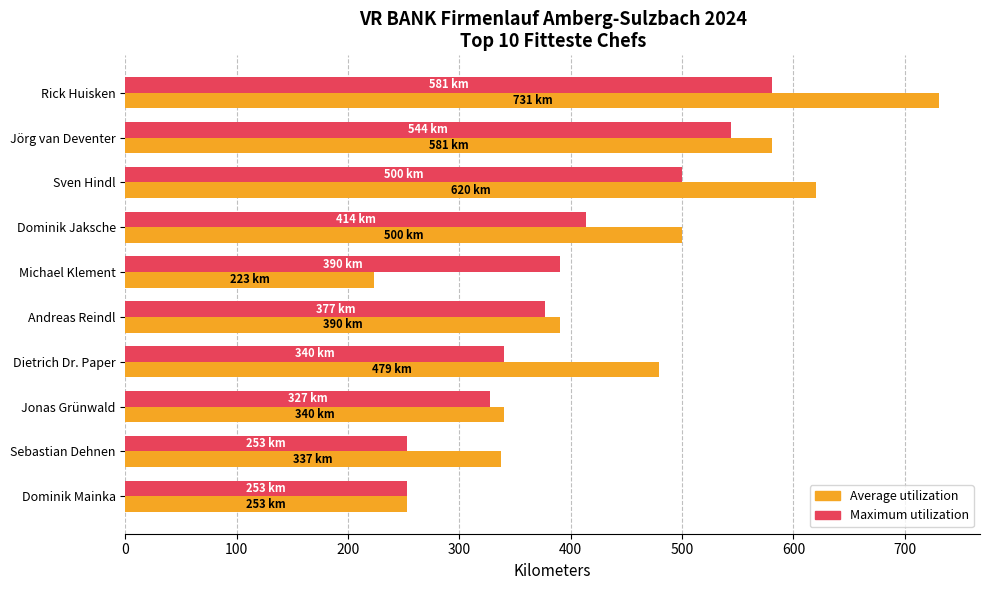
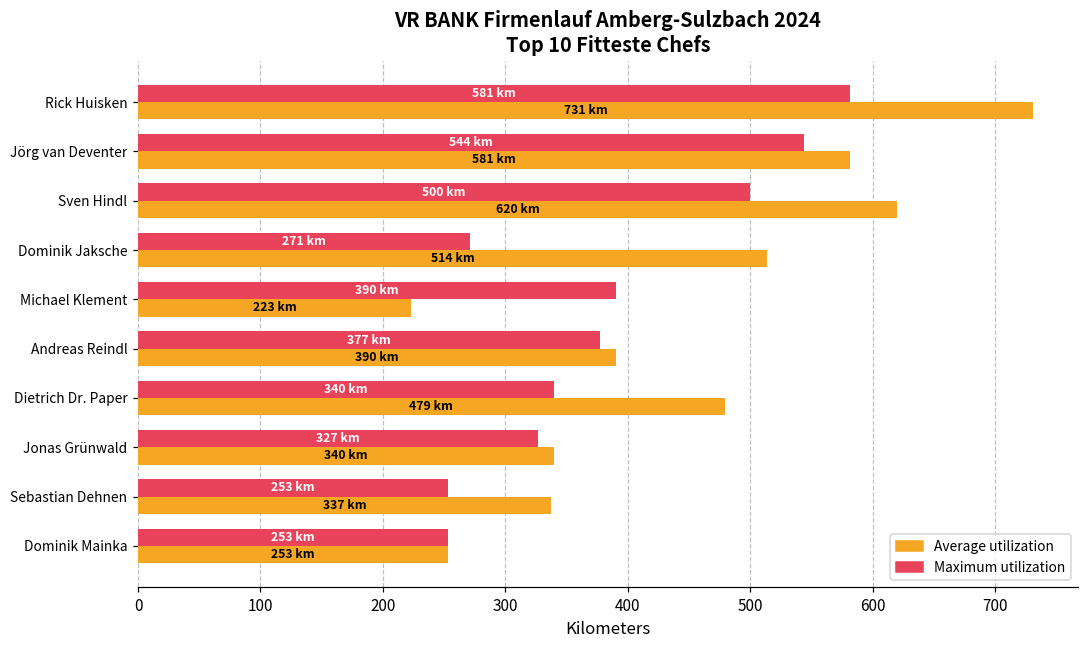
Maximum utilization, Dominik Jaksche: 414 -> 271
Average utilization, Dominik Jaksche: 500 -> 514
